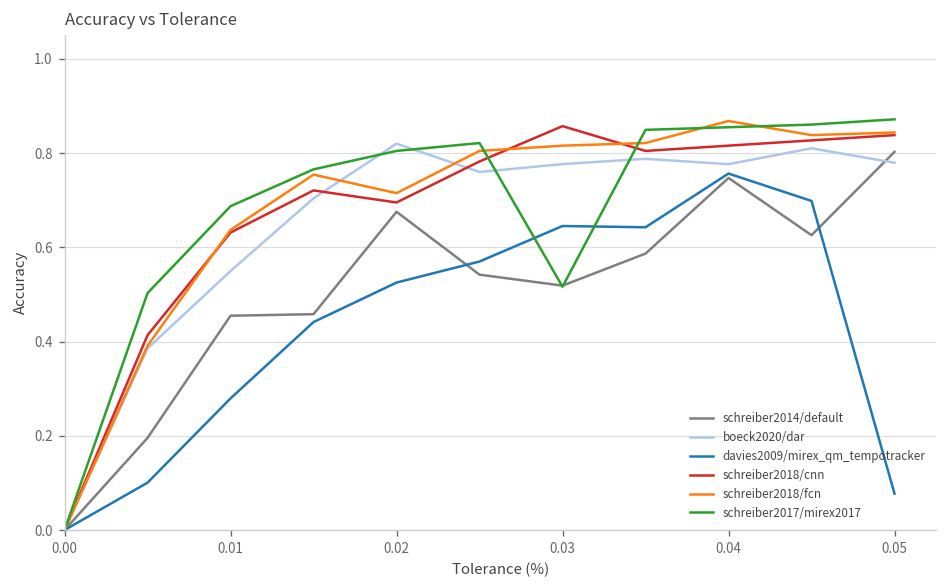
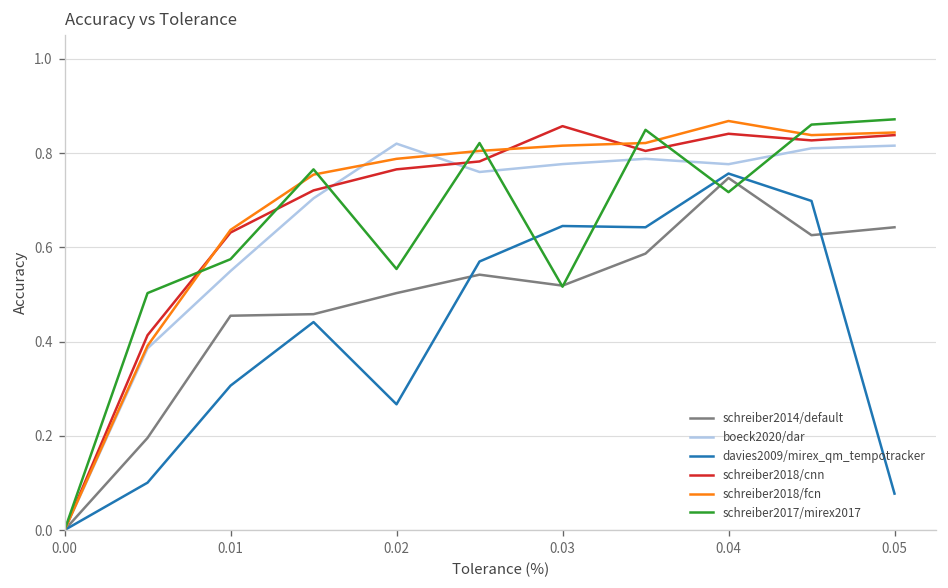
davies2009/mirex_qm_tempotracker, 0.01: 0.28 -> 0.31
schreiber2017/mirex2017, 0.01: 0.69 -> 0.57
schreiber2014/default, 0.02: 0.68 -> 0.50
davies2009/mirex_qm_tempotracker, 0.02: 0.53 -> 0.27
schreiber2018/cnn, 0.02: 0.70 -> 0.77
schreiber2018/fcn, 0.02: 0.71 -> 0.79
schreiber2017/mirex2017, 0.02: 0.80 -> 0.55
schreiber2018/cnn, 0.04: 0.82 -> 0.84
schreiber2017/mirex2017, 0.04: 0.85 -> 0.72
schreiber2014/default, 0.05: 0.80 -> 0.64
boeck2020/dar, 0.05: 0.78 -> 0.82
